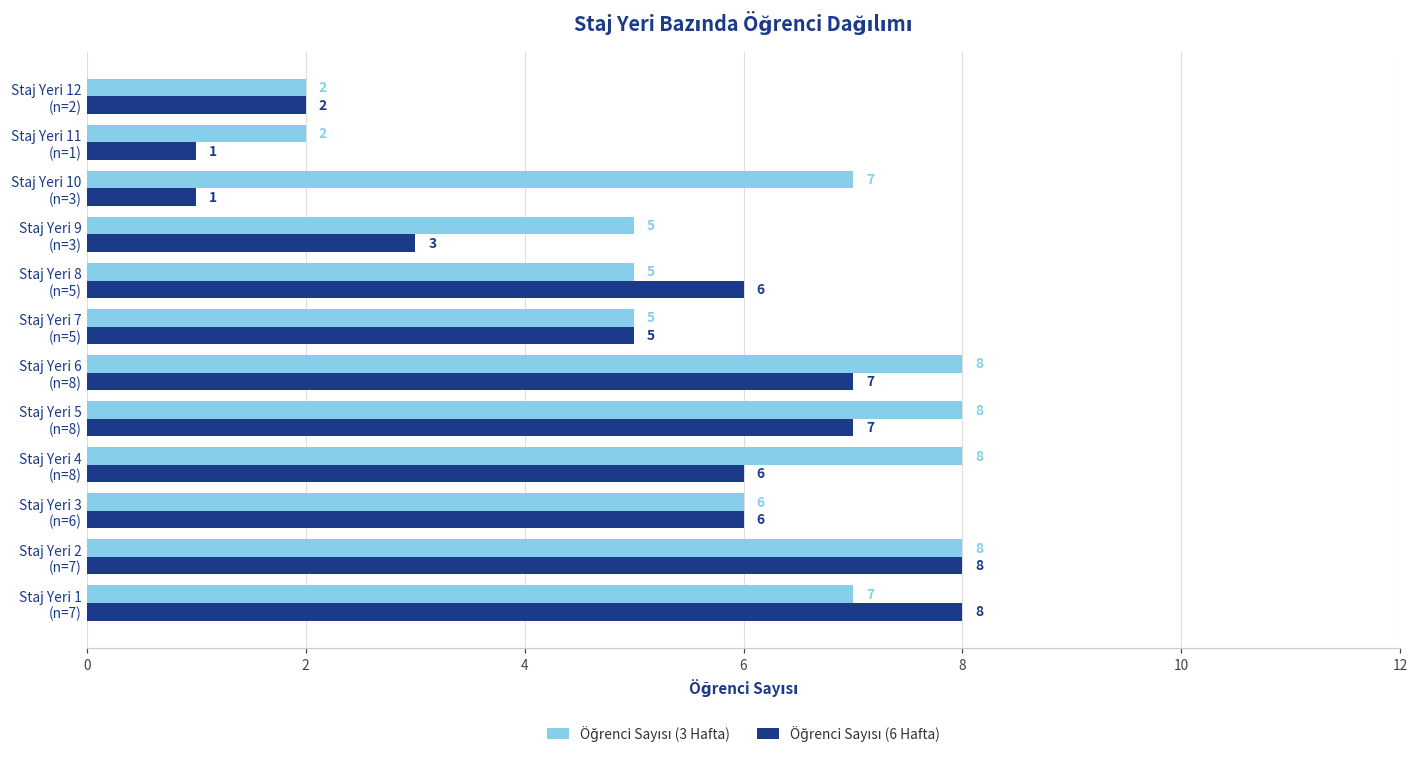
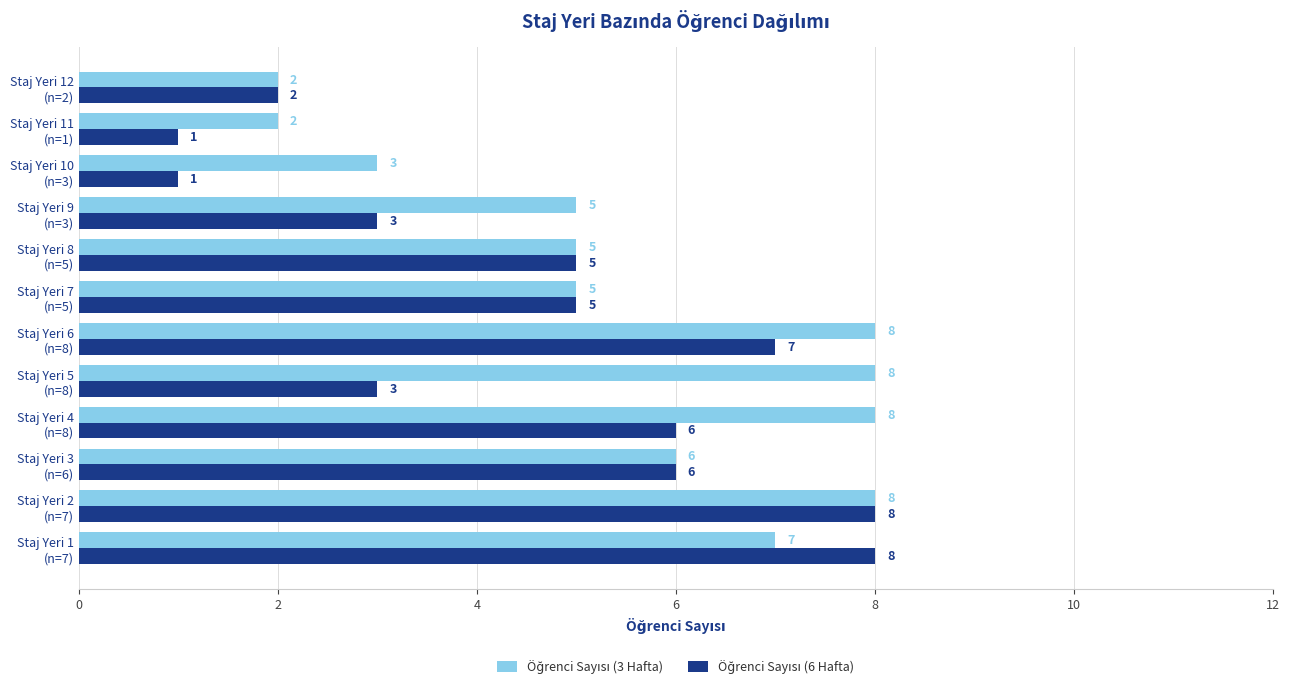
Öğrenci Sayısı (3 Hafta), Staj Yeri 10 (n=3): 7 -> 3
Öğrenci Sayısı (6 Hafta), Staj Yeri 8 (n=5): 6 -> 5
Öğrenci Sayısı (6 Hafta), Staj Yeri 5 (n=8): 7 -> 3
